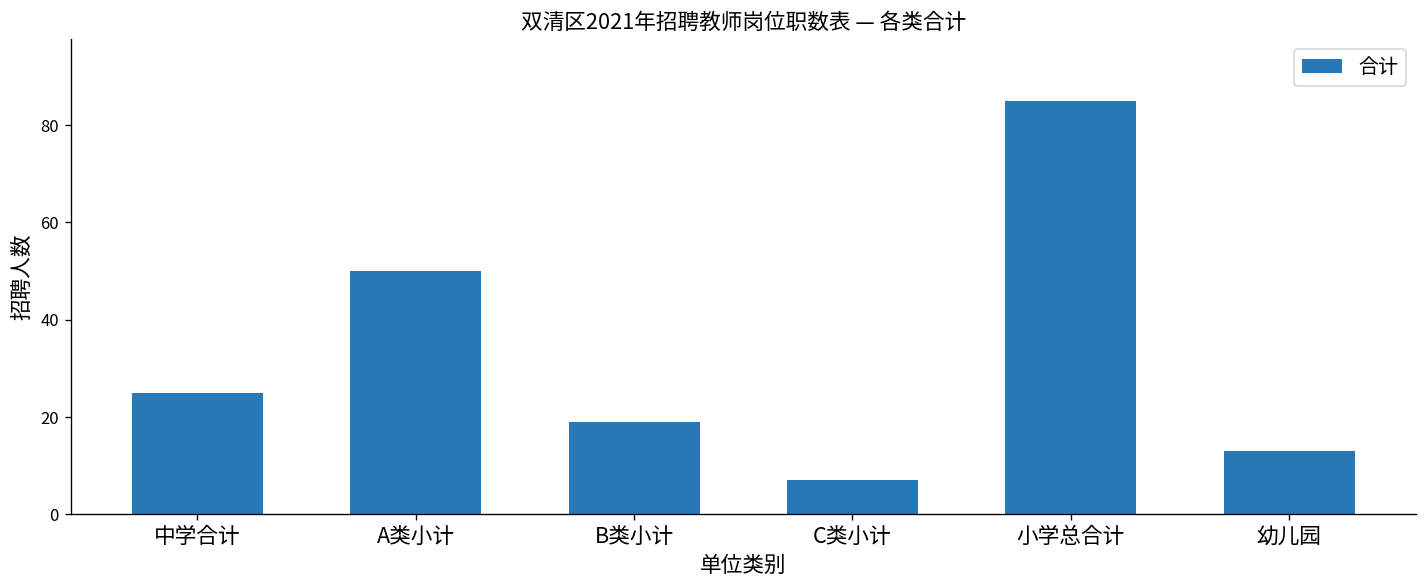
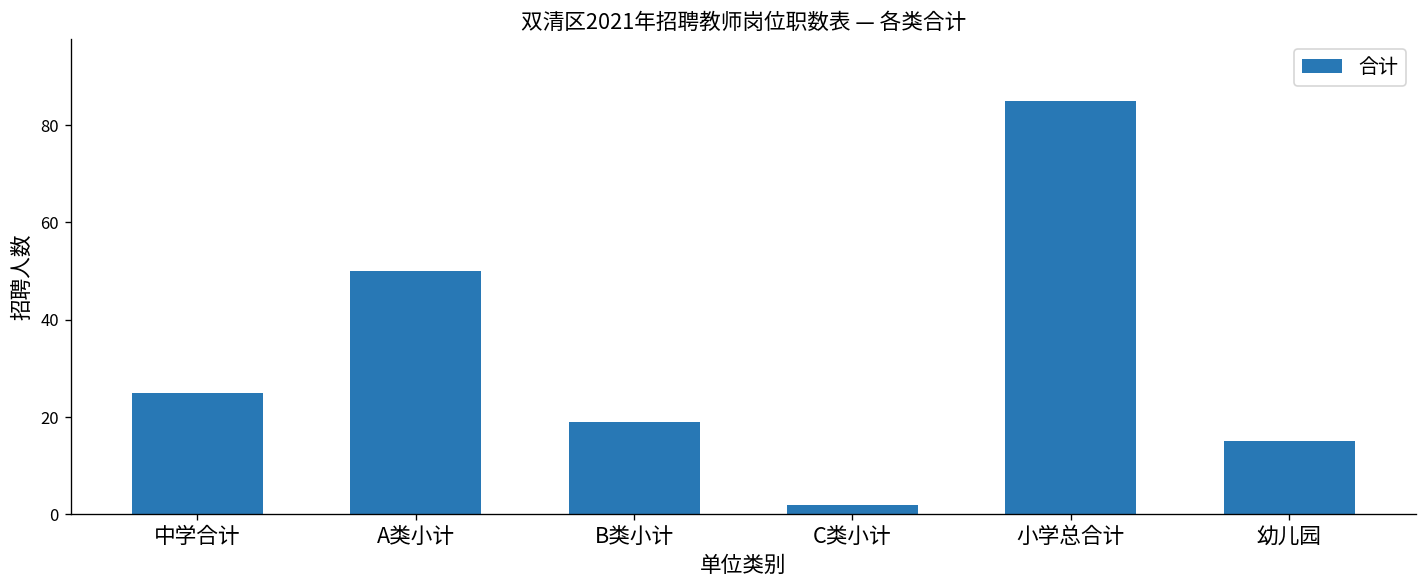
C类小计: 7 -> 2
幼儿园: 13 -> 15
